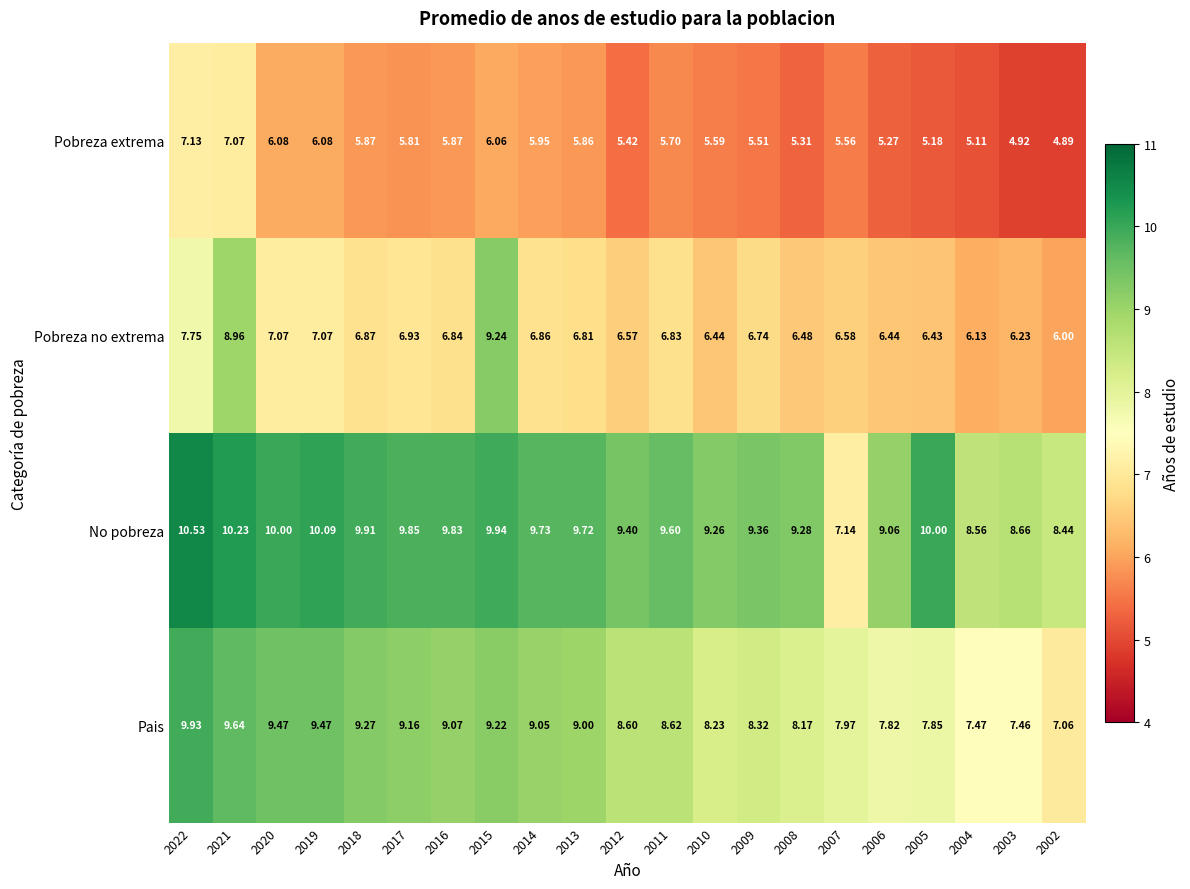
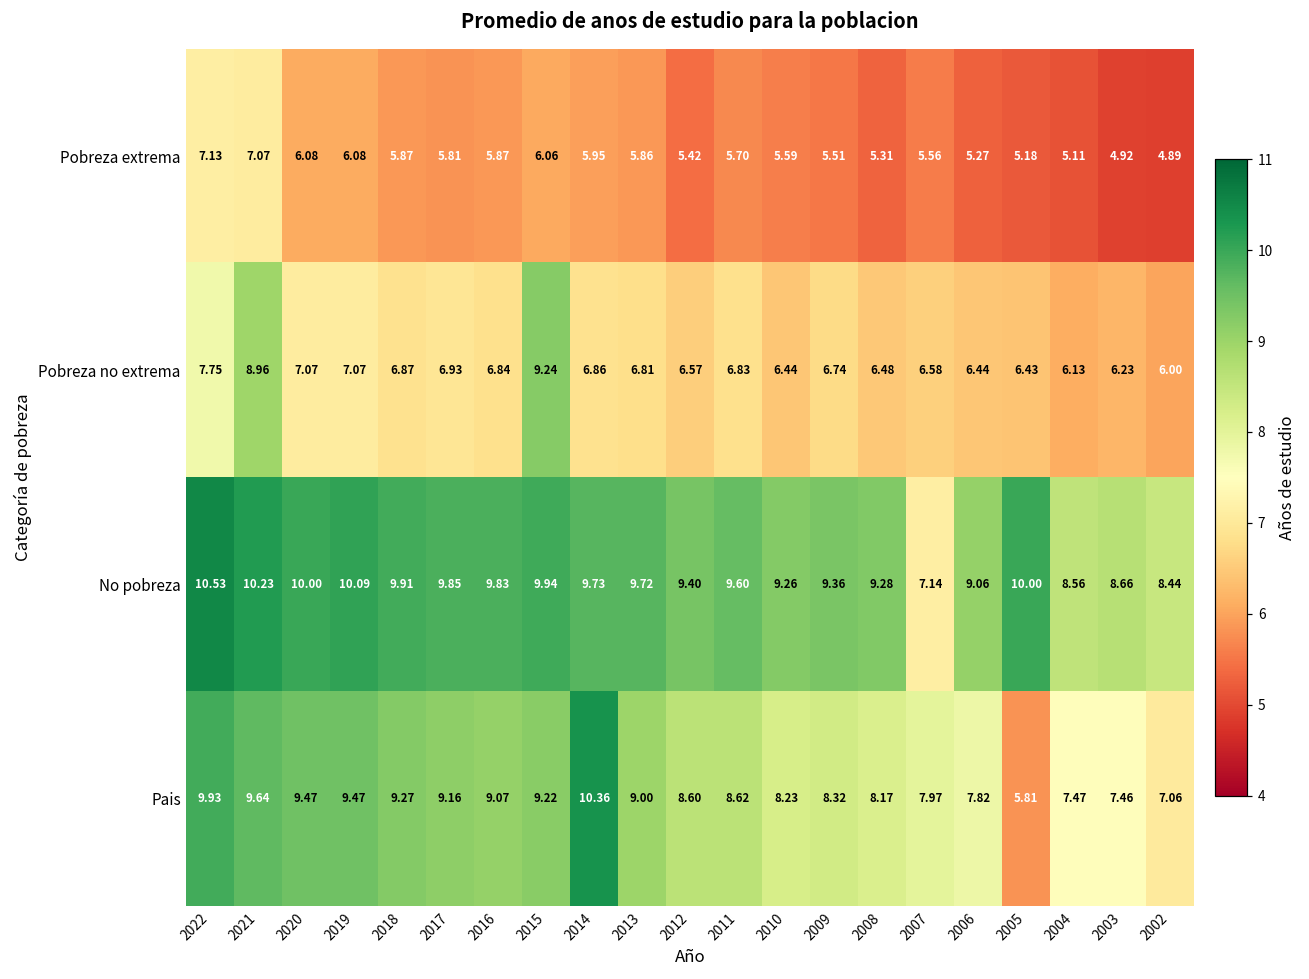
Pais, 2014: 9.05 -> 10.36
Pais, 2005: 7.85 -> 5.81
